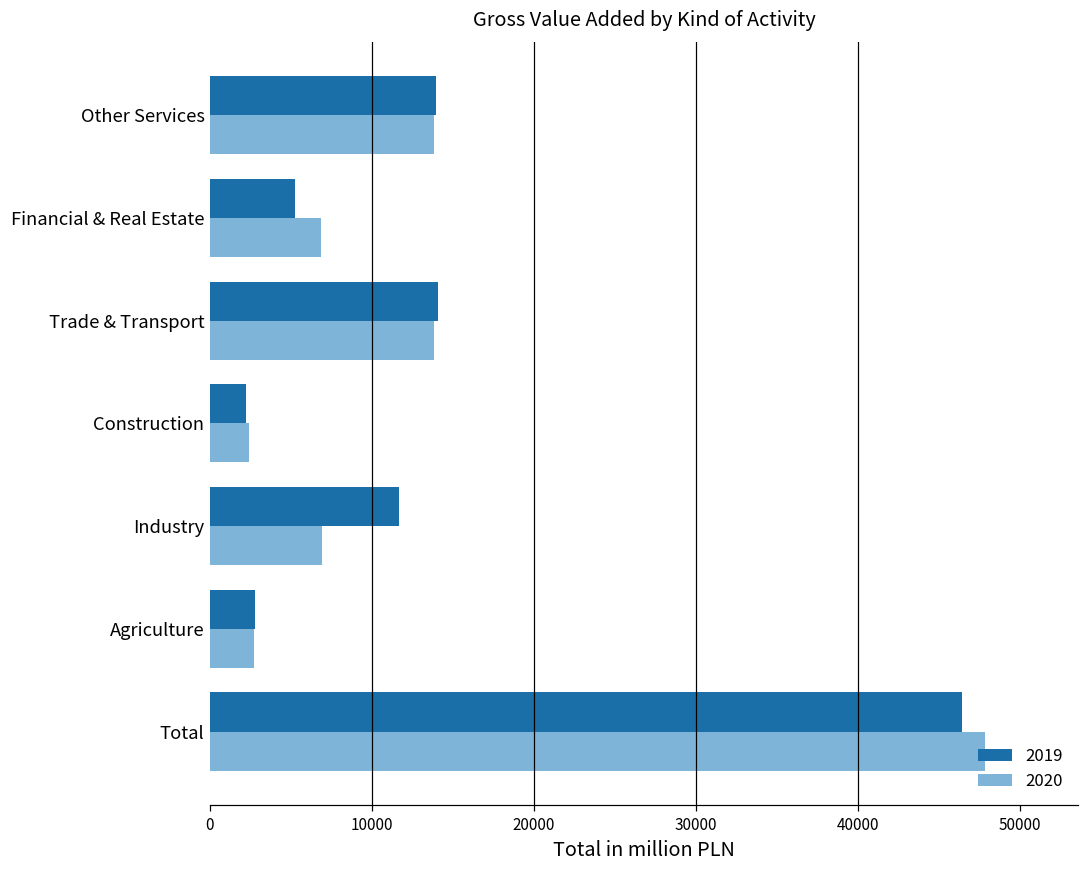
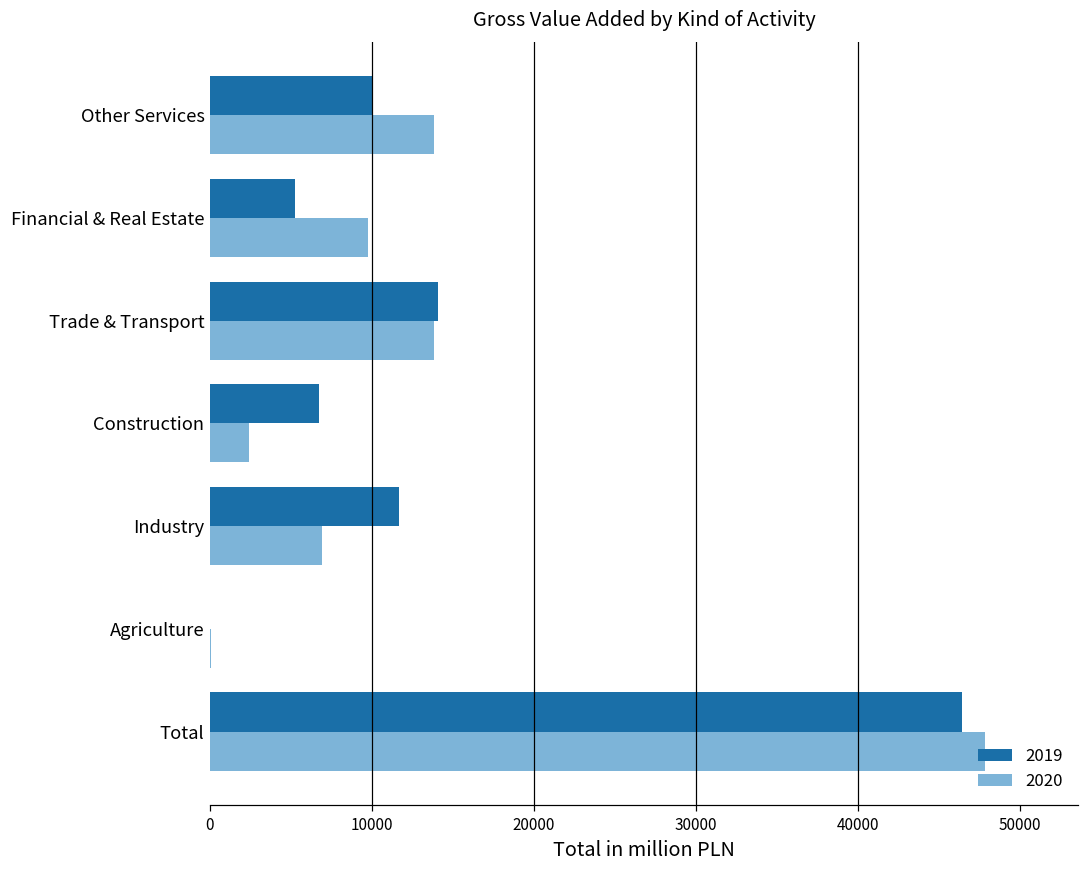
2019, Other Services: 13900 -> 10000
2020, Financial & Real Estate: 6800 -> 9700
2019, Construction: 2200 -> 6800
2019, Agriculture: 2800 -> 0
2020, Agriculture: 2700 -> 0
